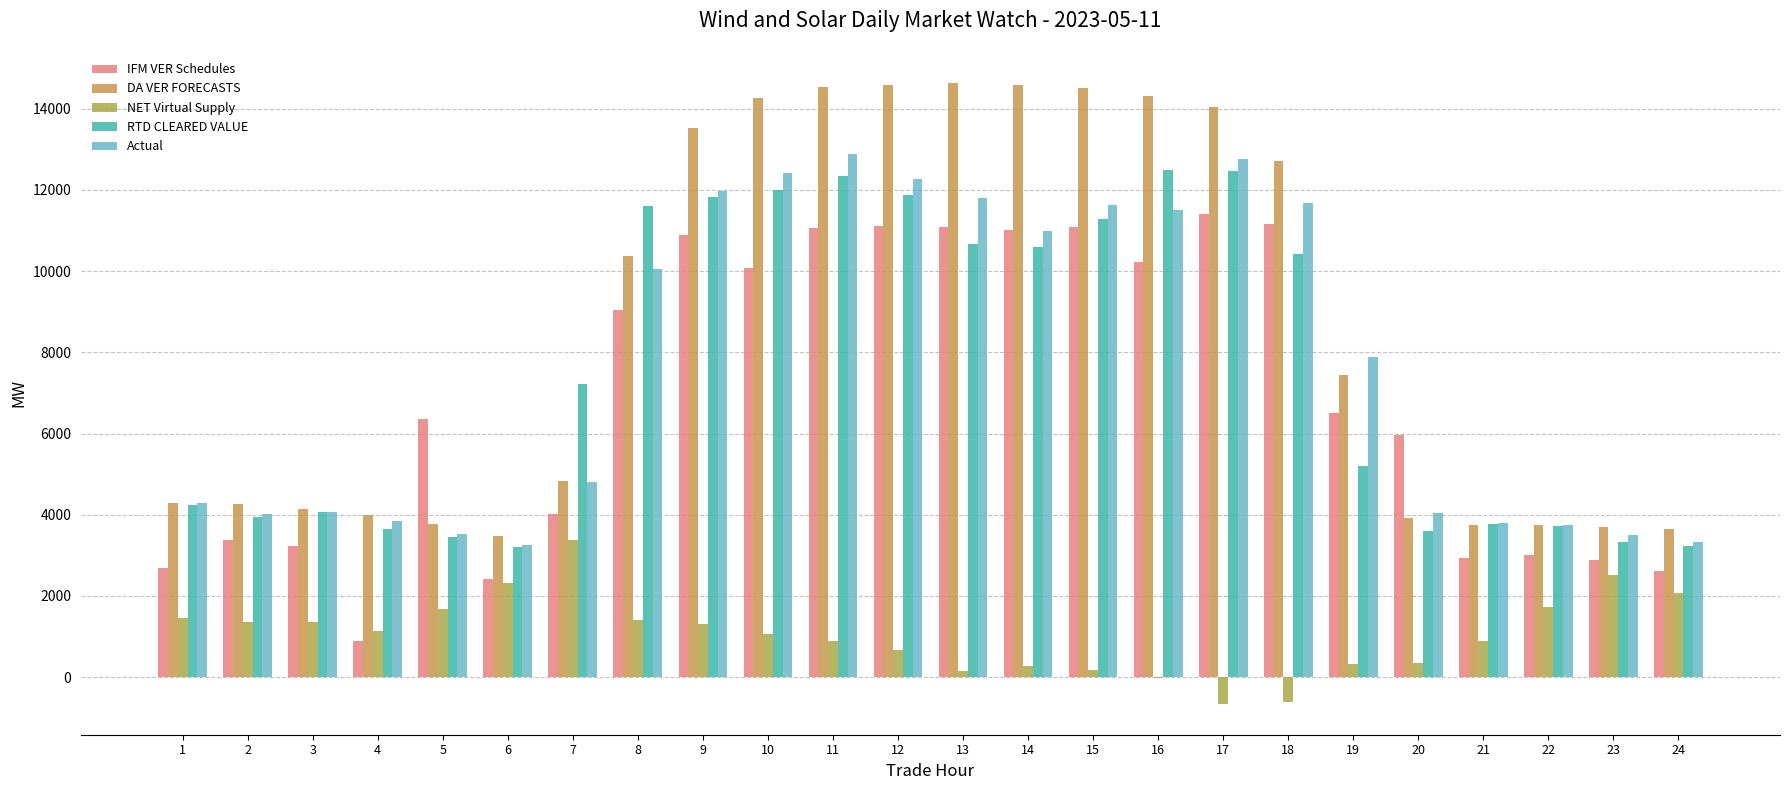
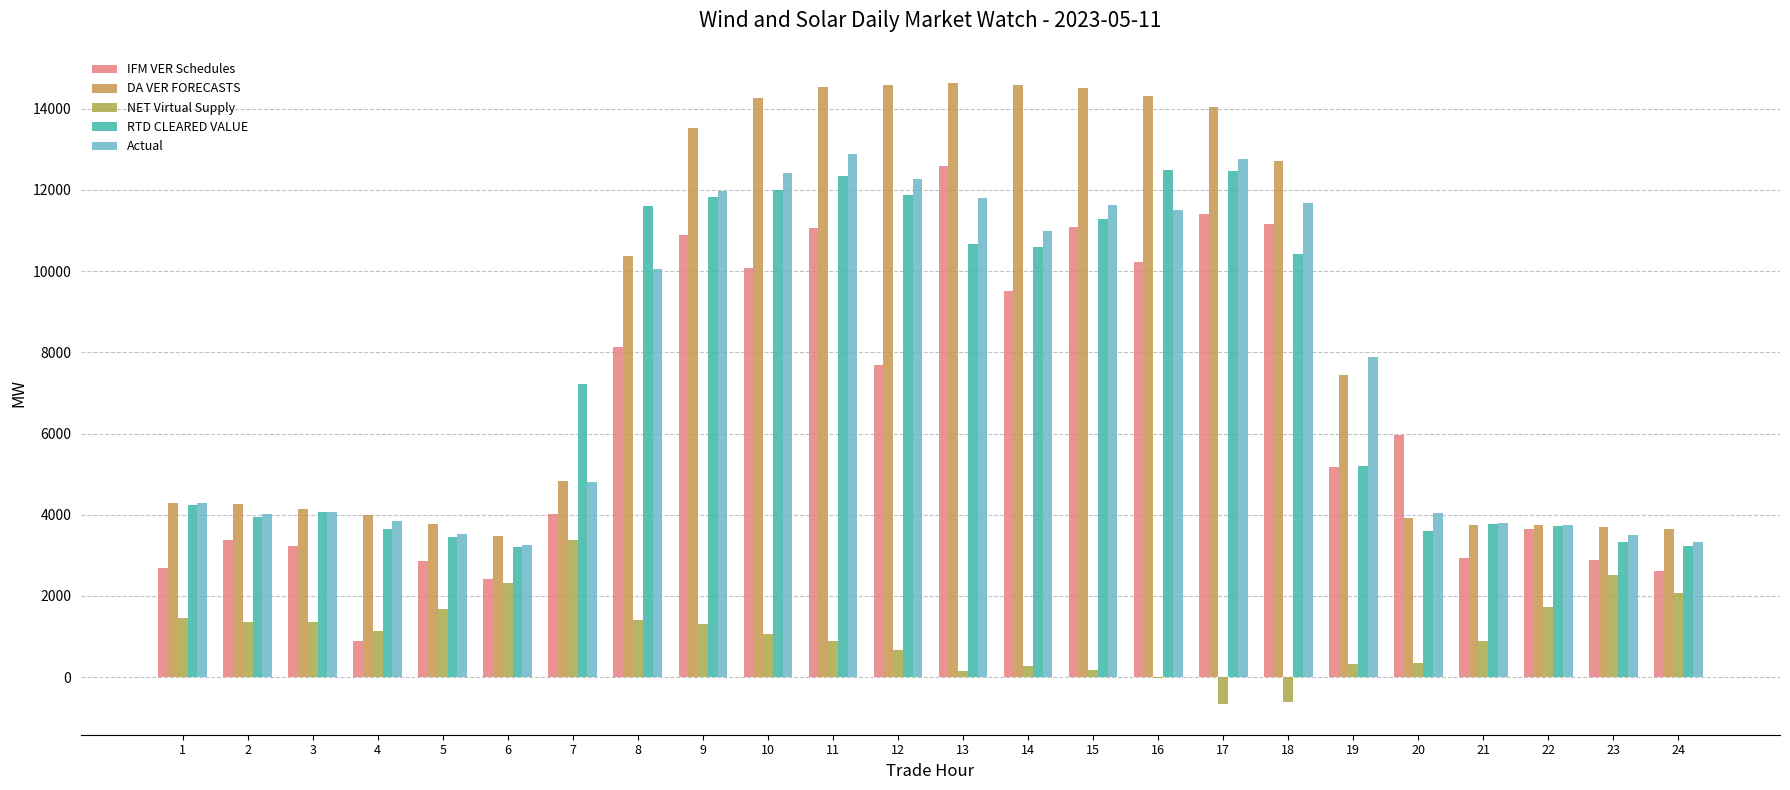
IFM VER Schedules, 5: 6400 -> 2900
IFM VER Schedules, 8: 9000 -> 8100
IFM VER Schedules, 12: 11100 -> 7700
IFM VER Schedules, 13: 11100 -> 12600
IFM VER Schedules, 14: 11000 -> 9500
IFM VER Schedules, 19: 6500 -> 5200
IFM VER Schedules, 22: 3000 -> 3600
